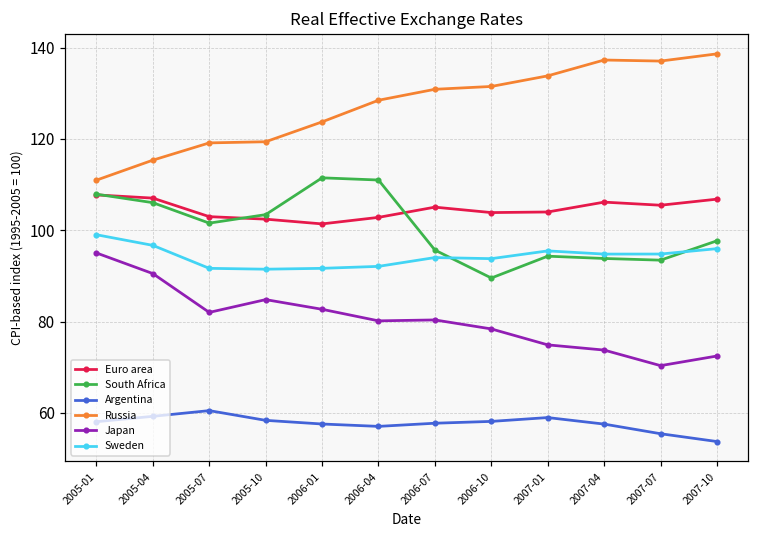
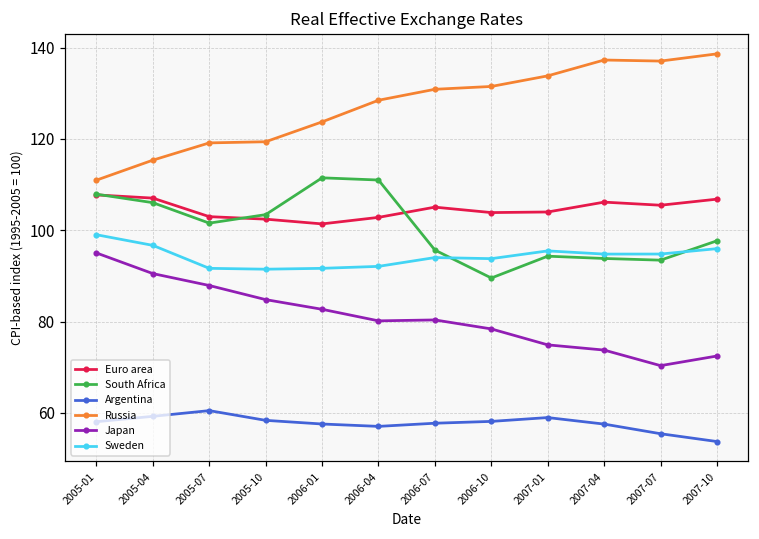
Japan, 2005-07: 82 -> 88
